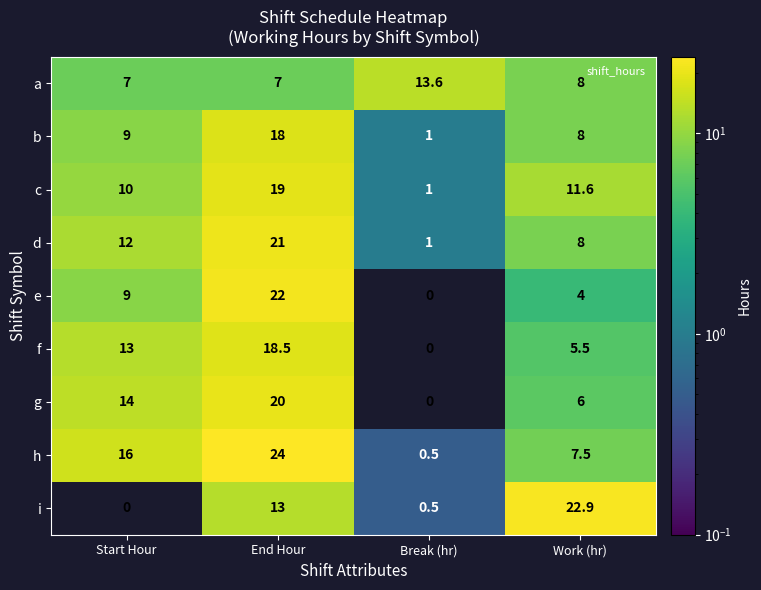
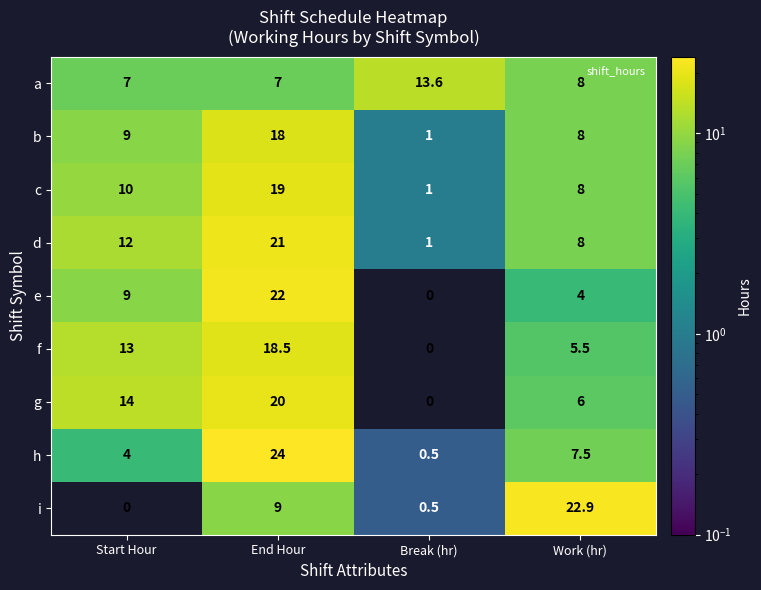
c, Work (hr): 11.6 -> 8
h, Start Hour: 16 -> 4
i, End Hour: 13 -> 9
